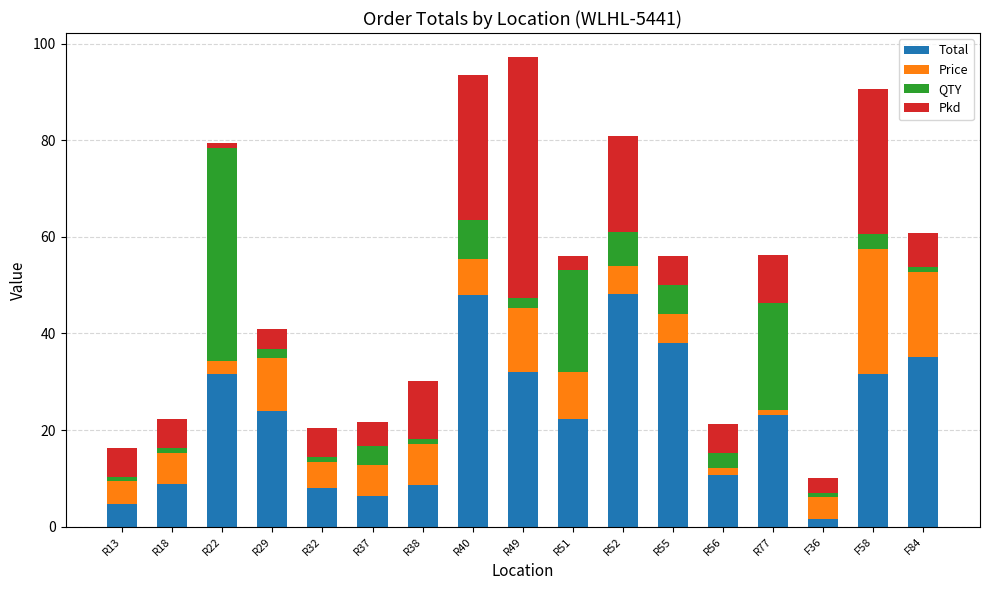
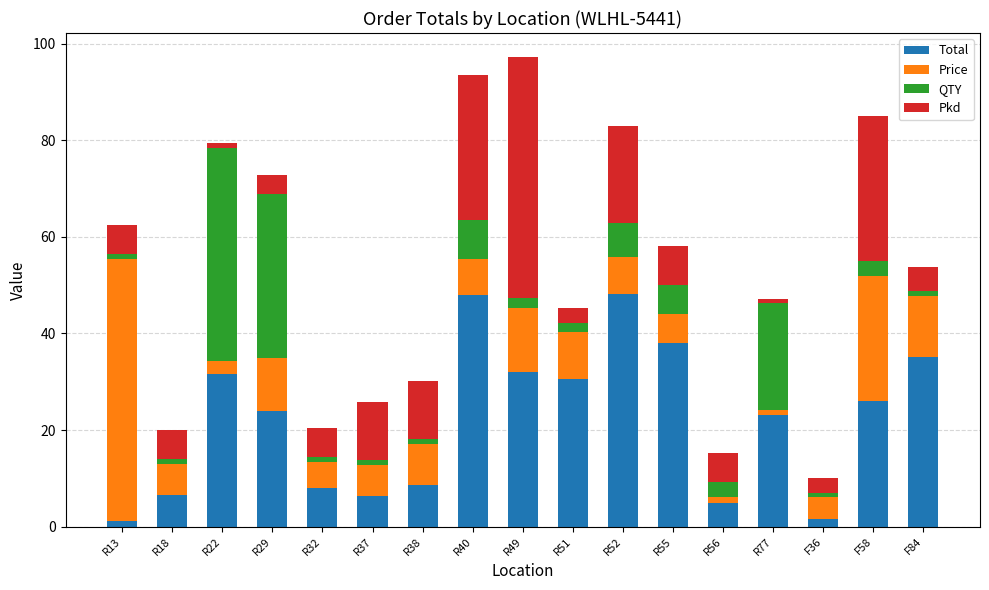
Total, R13: 5 -> 1
Price, R13: 5 -> 54
Total, R18: 9 -> 6
QTY, R29: 2 -> 34
QTY, R37: 4 -> 1
Pkd, R37: 5 -> 12
Total, R51: 22 -> 31
QTY, R51: 21 -> 2
Price, R52: 6 -> 8
Pkd, R55: 6 -> 8
Total, R56: 11 -> 5
Pkd, R77: 10 -> 1
Total, F58: 32 -> 26
Price, F84: 18 -> 12
Pkd, F84: 7 -> 5
